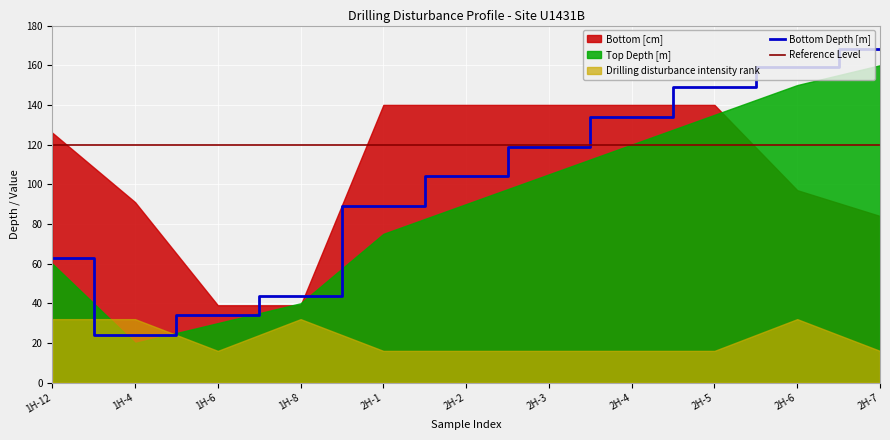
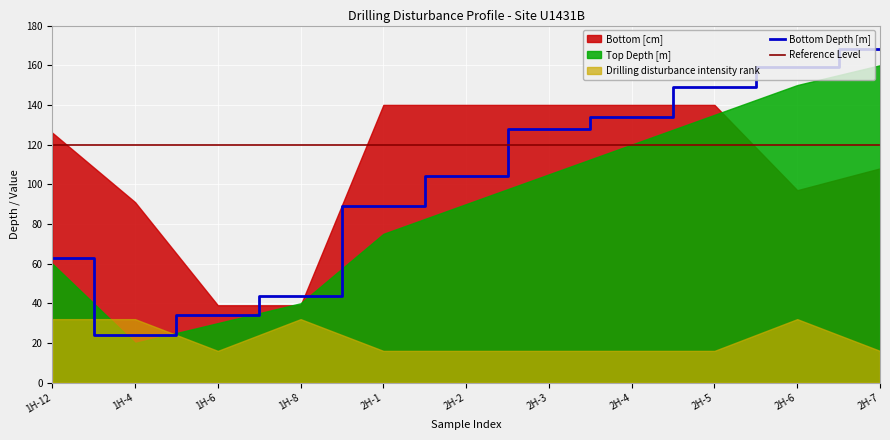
Bottom Depth [m], 2H-3: 119 -> 128
Bottom [cm], 2H-7: 84 -> 108
